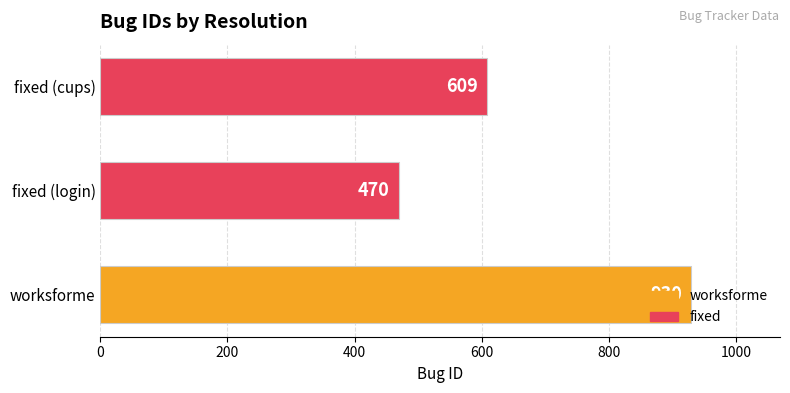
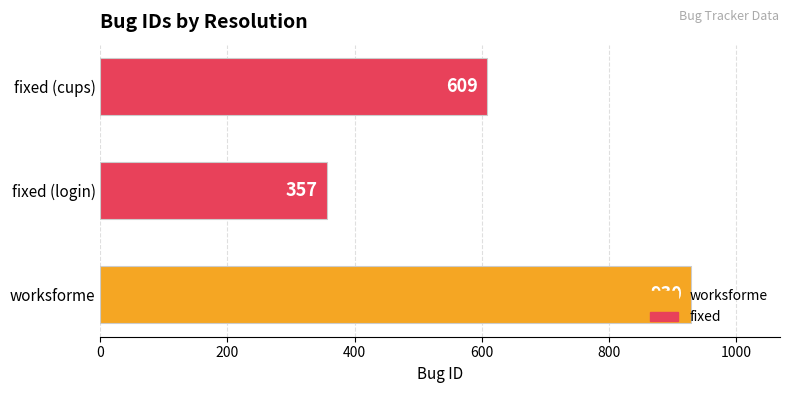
fixed (login): 470 -> 357
